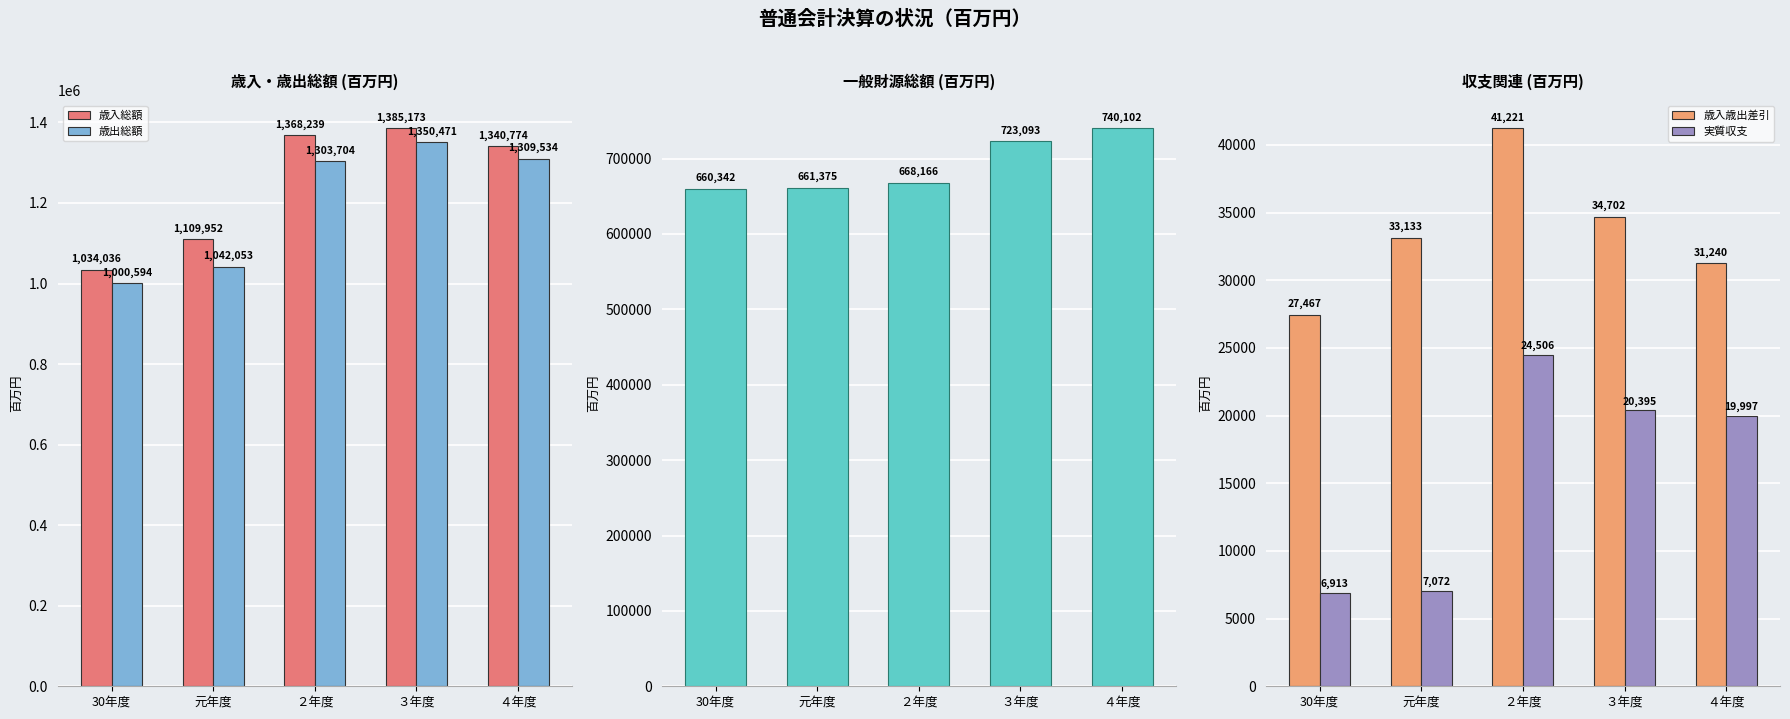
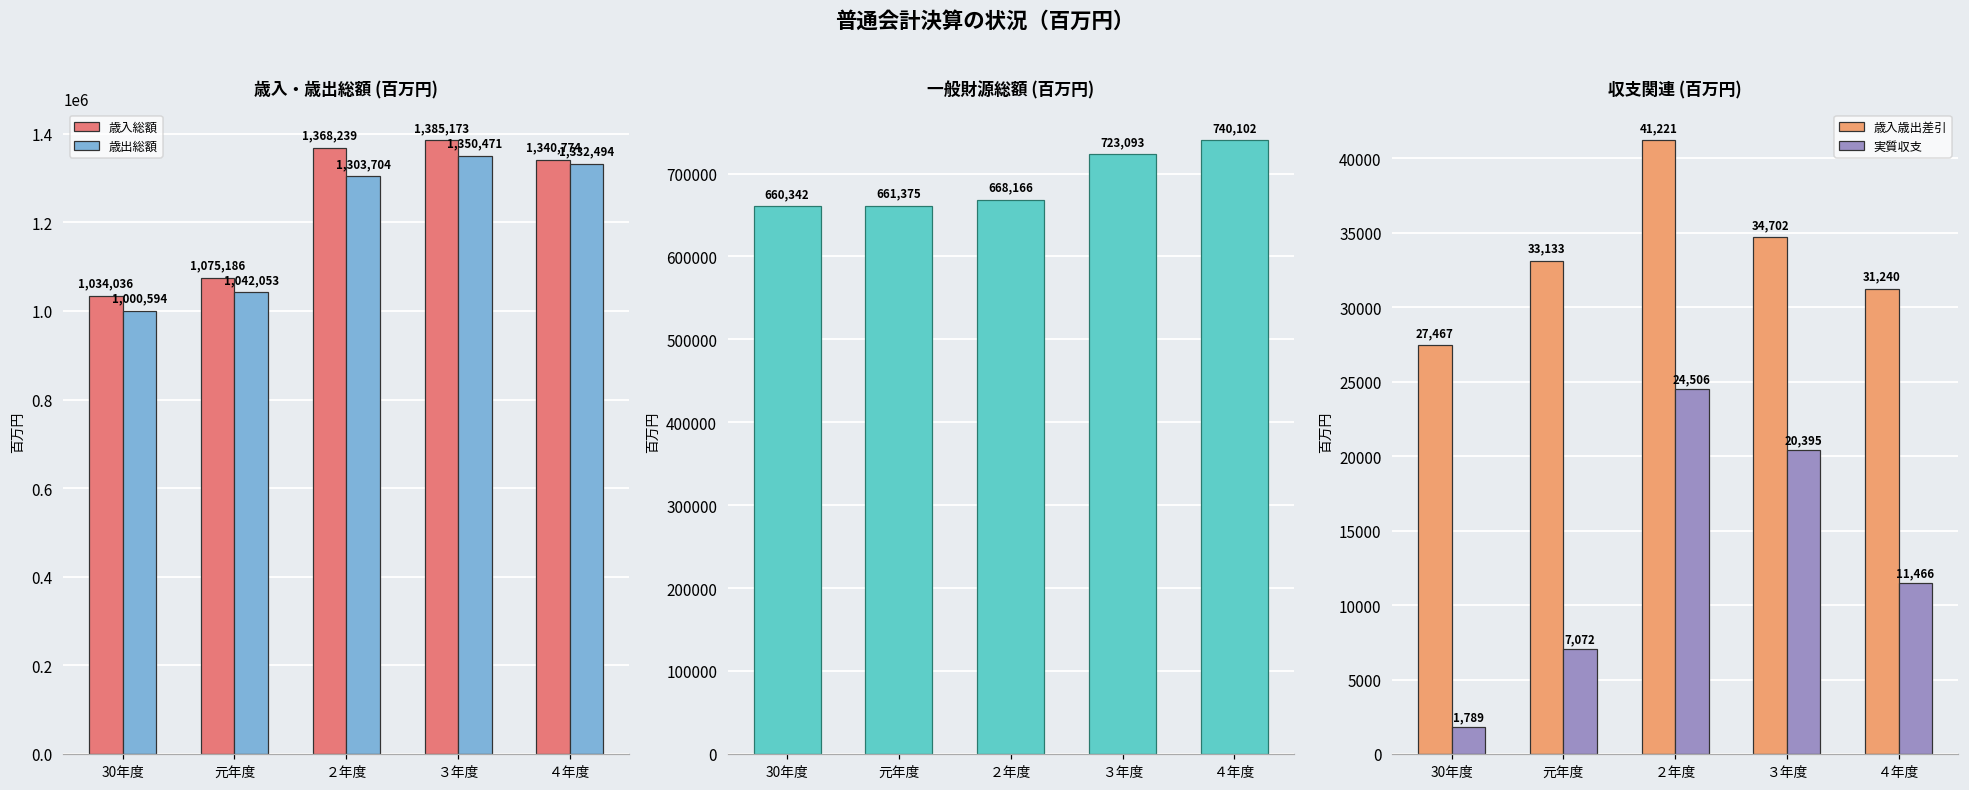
歳入・歳出総額 (百万円), 歳入総額, 元年度: 1,109,952 -> 1,075,186
歳入・歳出総額 (百万円), 歳出総額, ４年度: 1,309,534 -> 1,332,494
収支関連 (百万円), 実質収支, 30年度: 6,913 -> 1,789
収支関連 (百万円), 実質収支, ４年度: 19,997 -> 11,466
